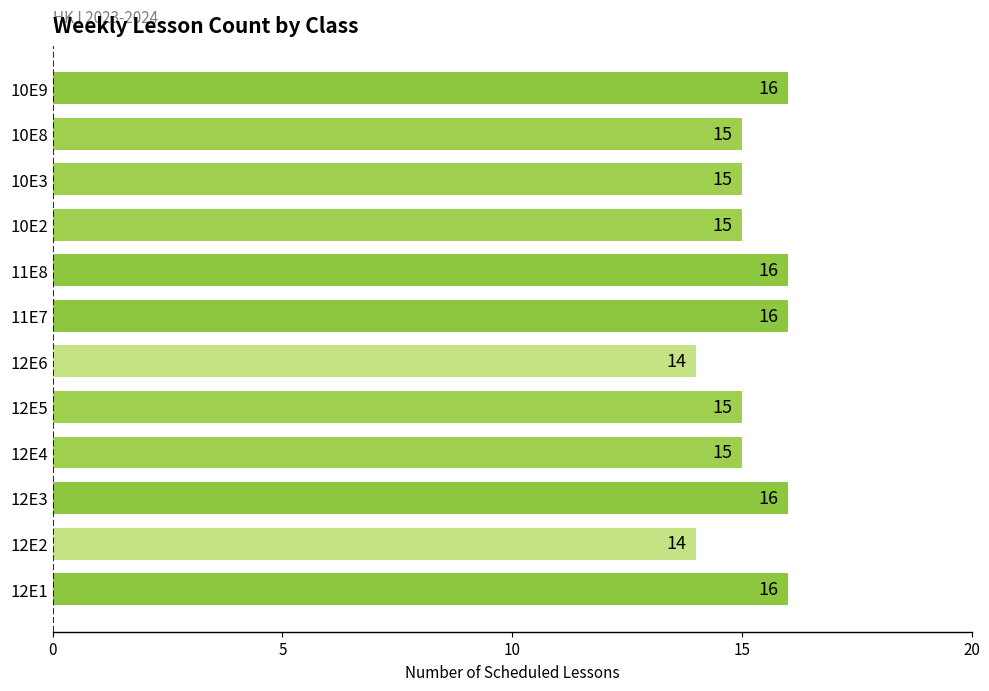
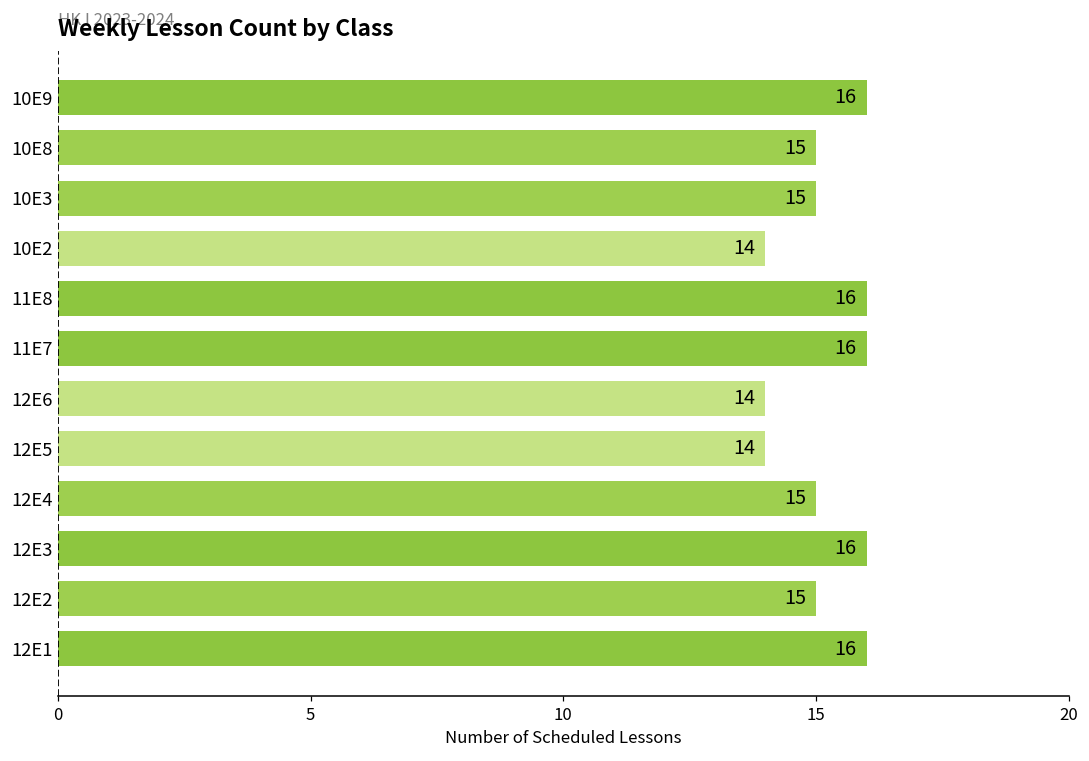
10E2: 15 -> 14
12E5: 15 -> 14
12E2: 14 -> 15
